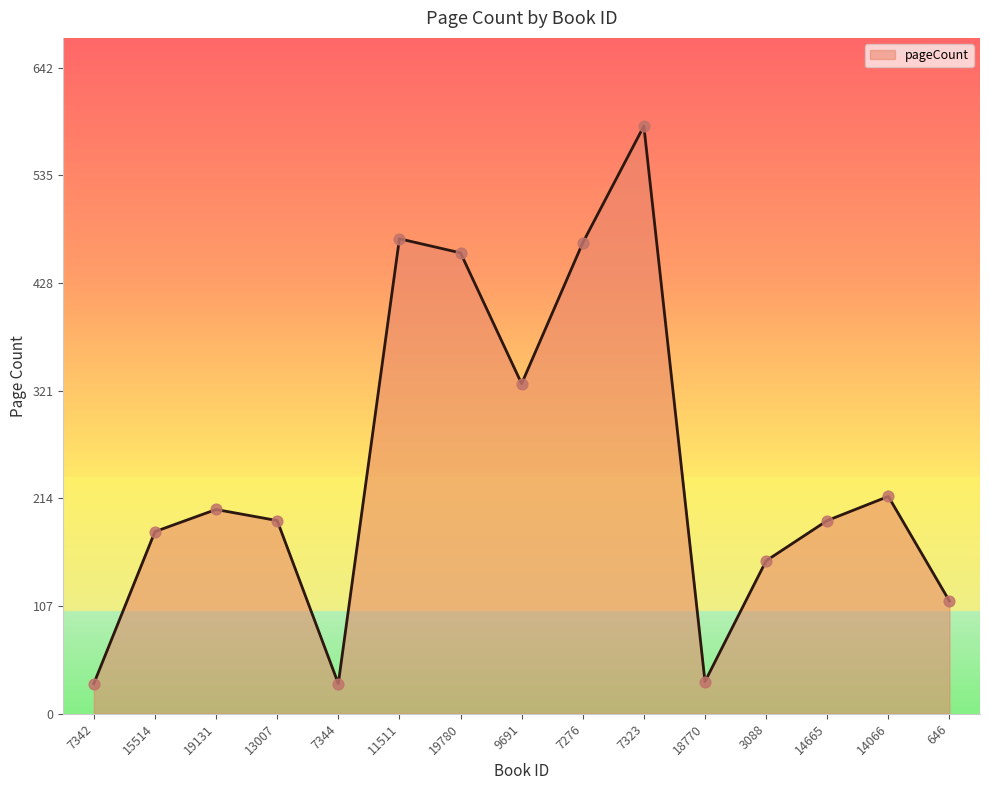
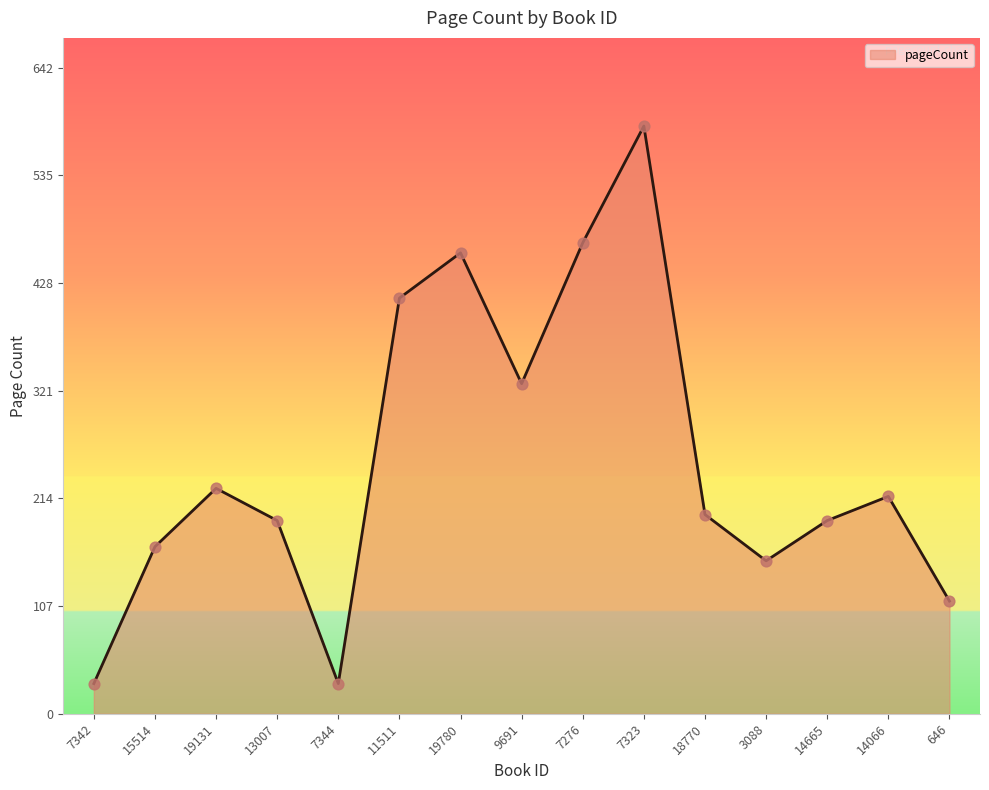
15514: 181 -> 166
19131: 203 -> 224
11511: 472 -> 413
18770: 32 -> 198
